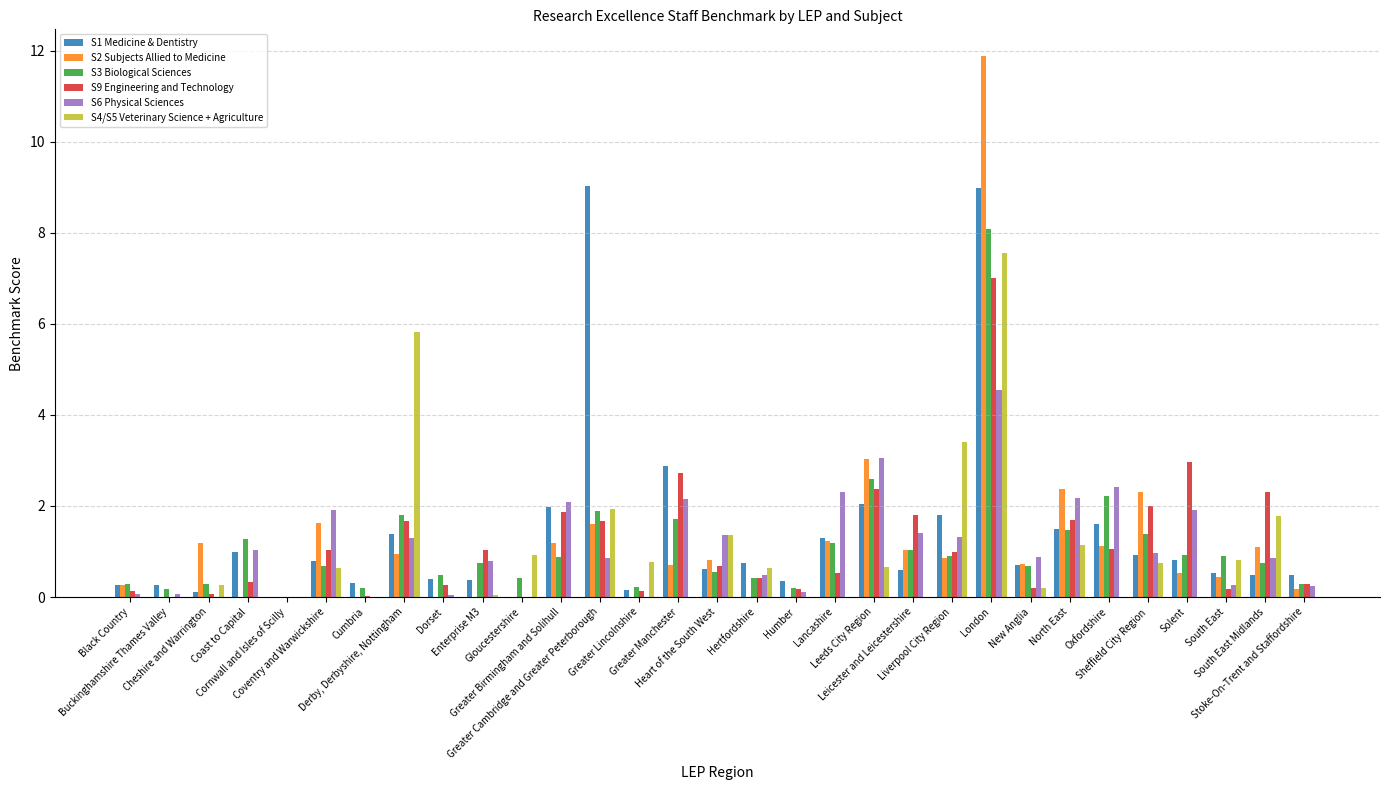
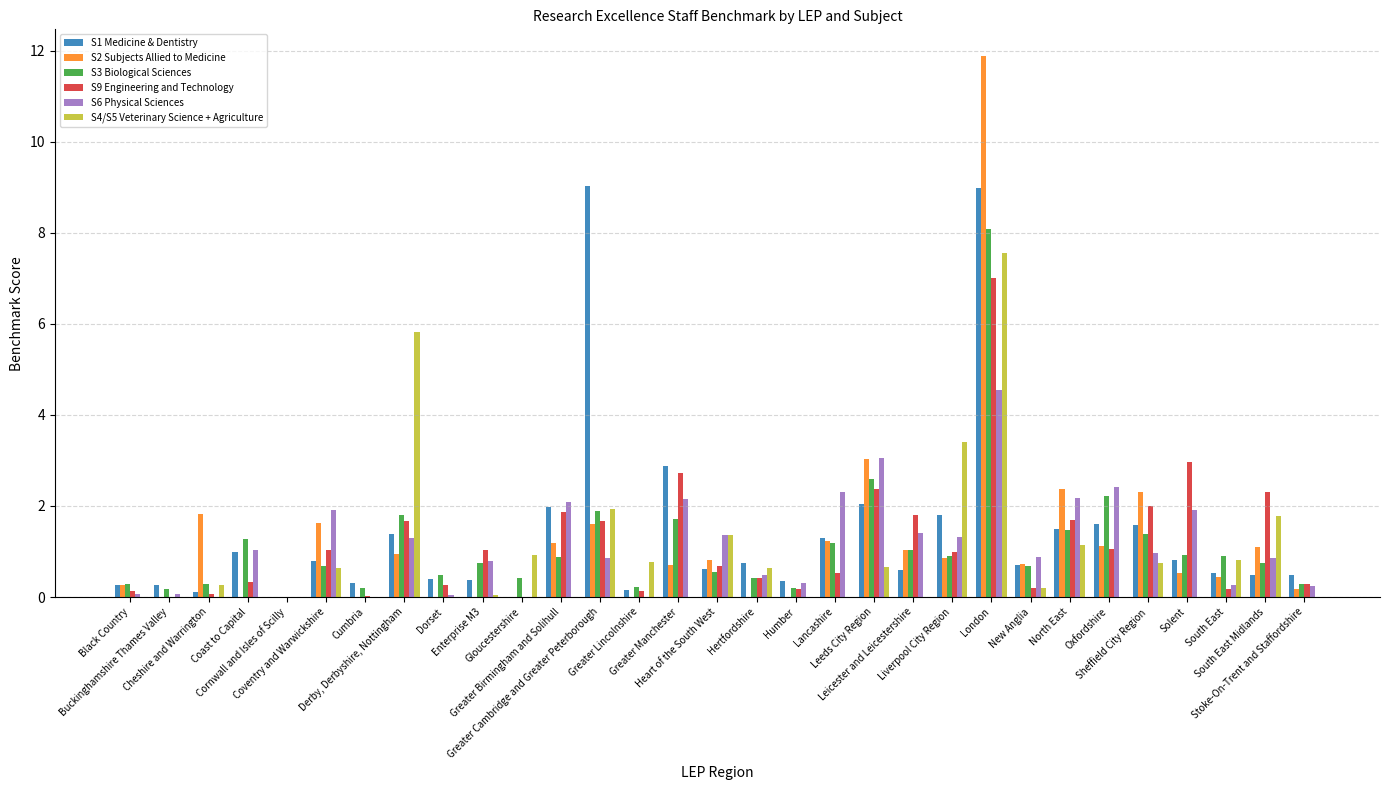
S2 Subjects Allied to Medicine, Cheshire and Warrington: 1.2 -> 1.8
S6 Physical Sciences, Humber: 0.1 -> 0.3
S1 Medicine & Dentistry, Sheffield City Region: 0.9 -> 1.6
